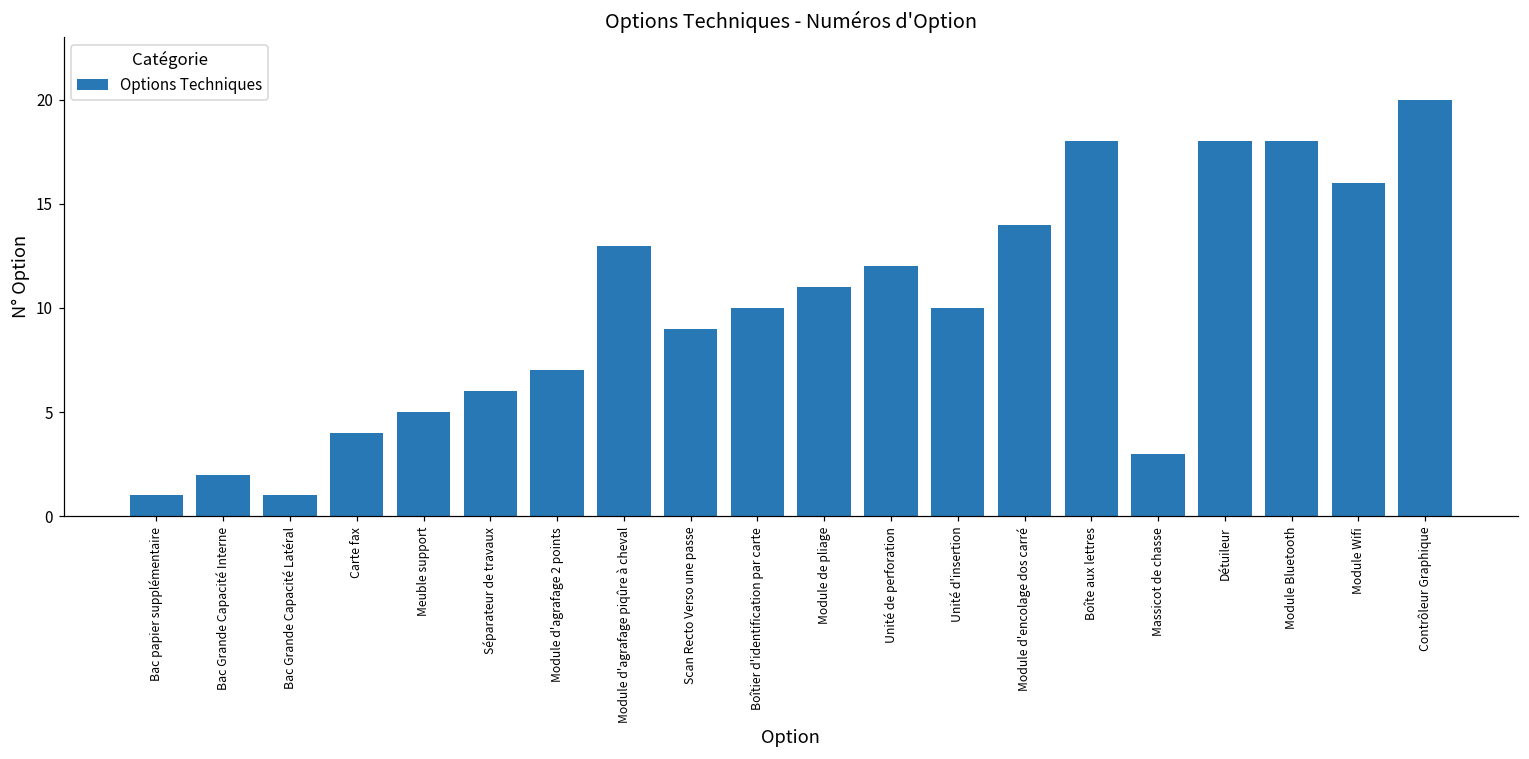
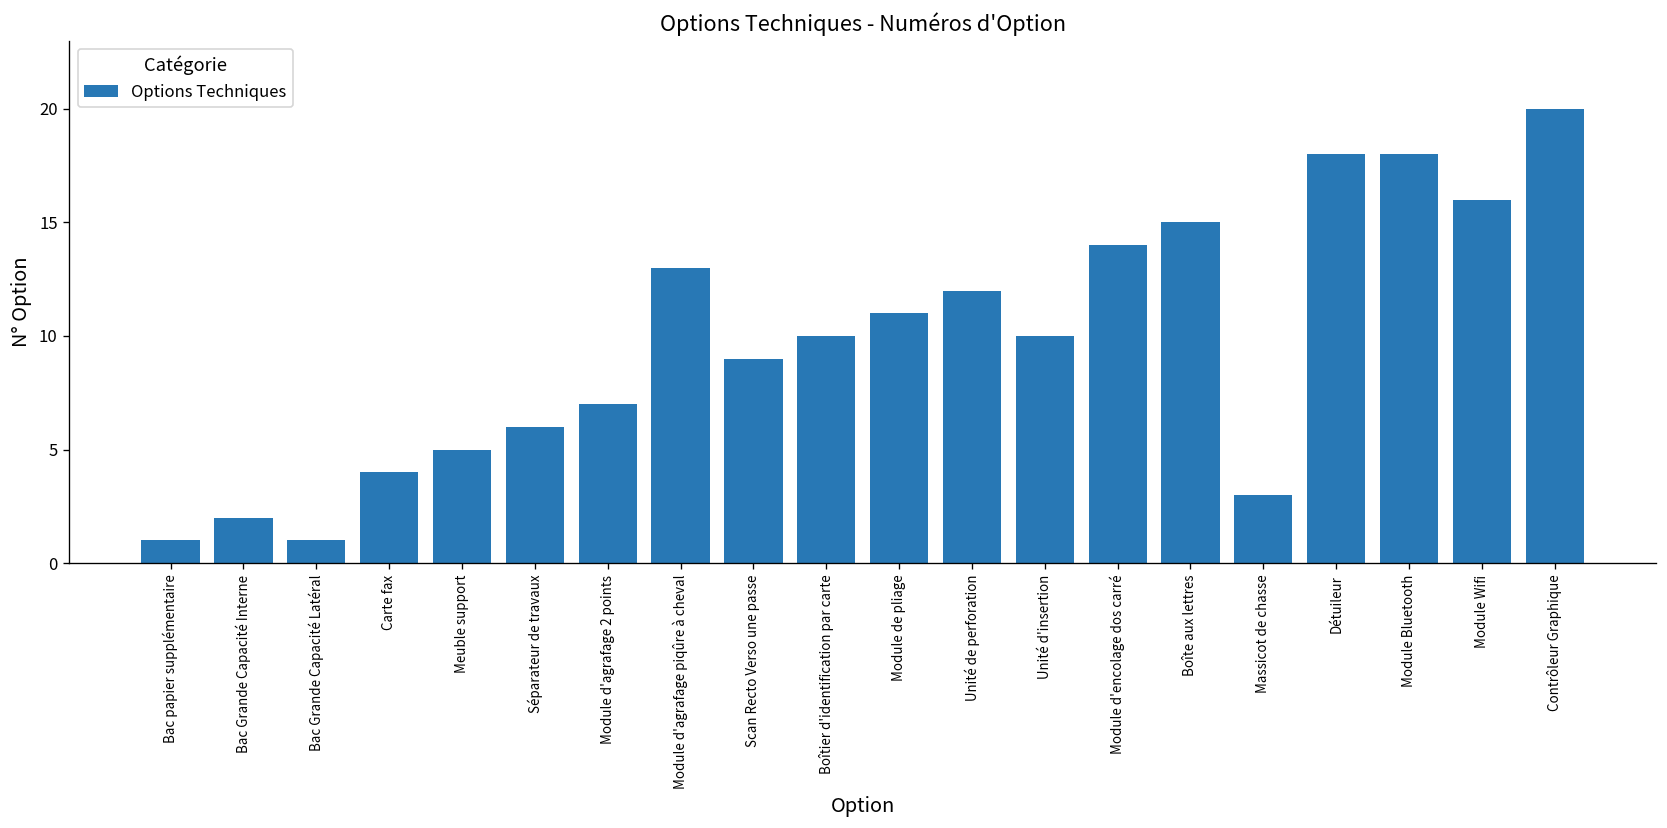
Boîte aux lettres: 18 -> 15
